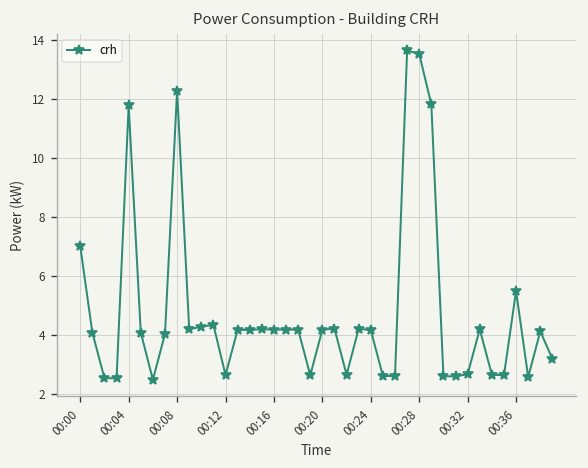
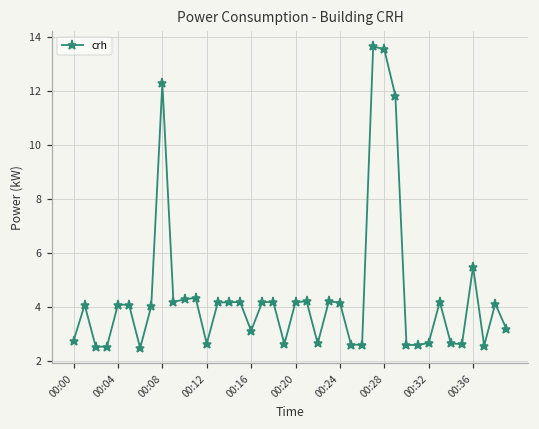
00:00: 7.0 -> 2.8
00:04: 11.8 -> 4.1
00:16: 4.2 -> 3.1
